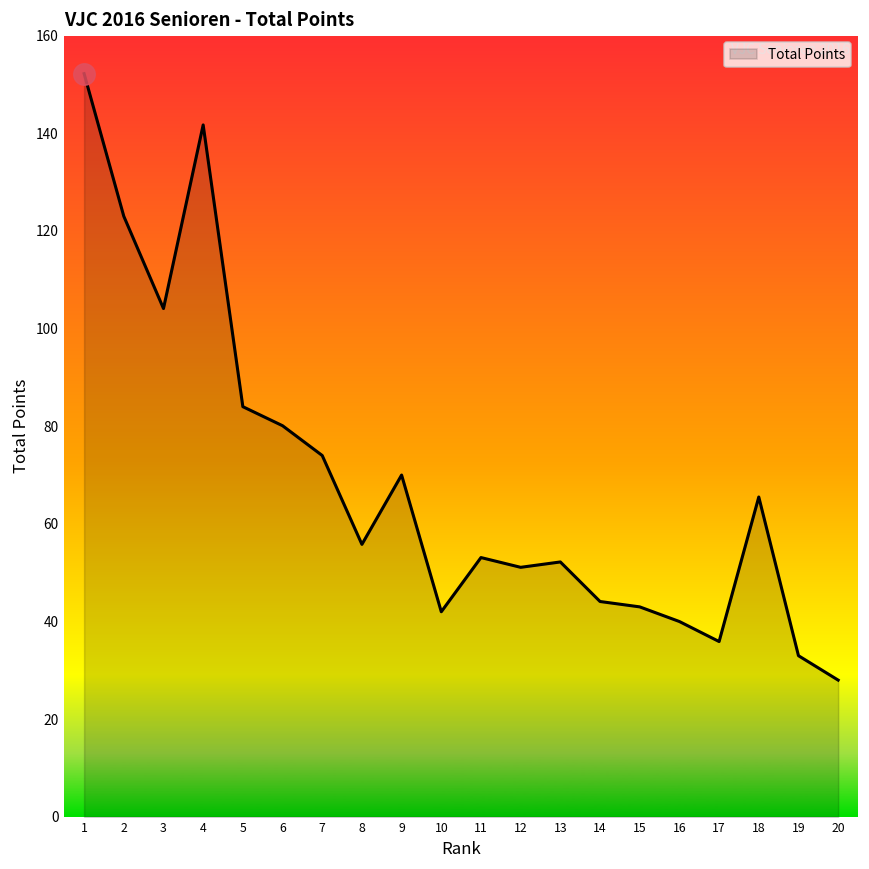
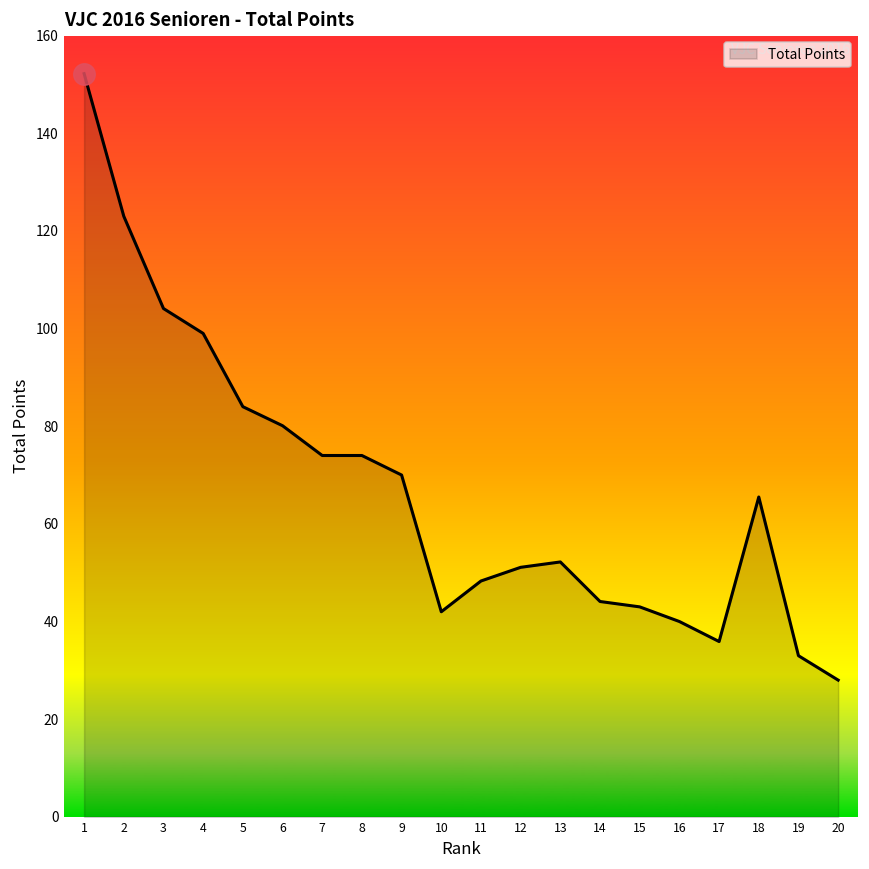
Total Points, 4: 142 -> 99
Total Points, 8: 56 -> 74
Total Points, 11: 53 -> 48
